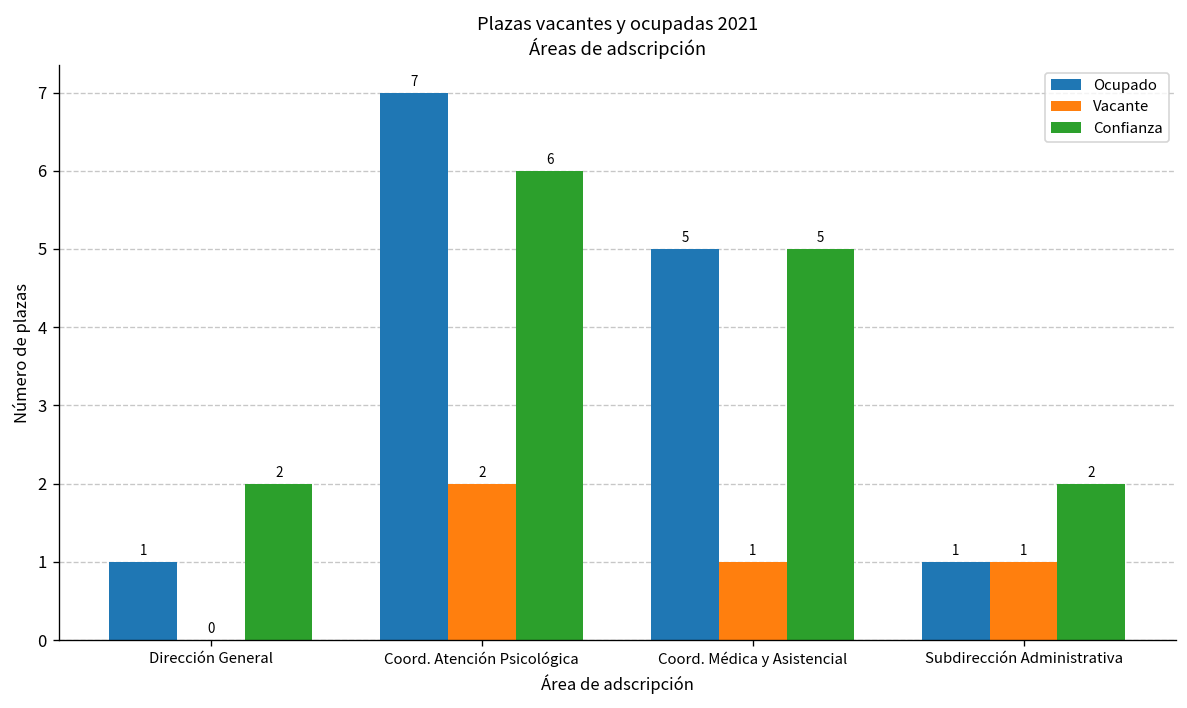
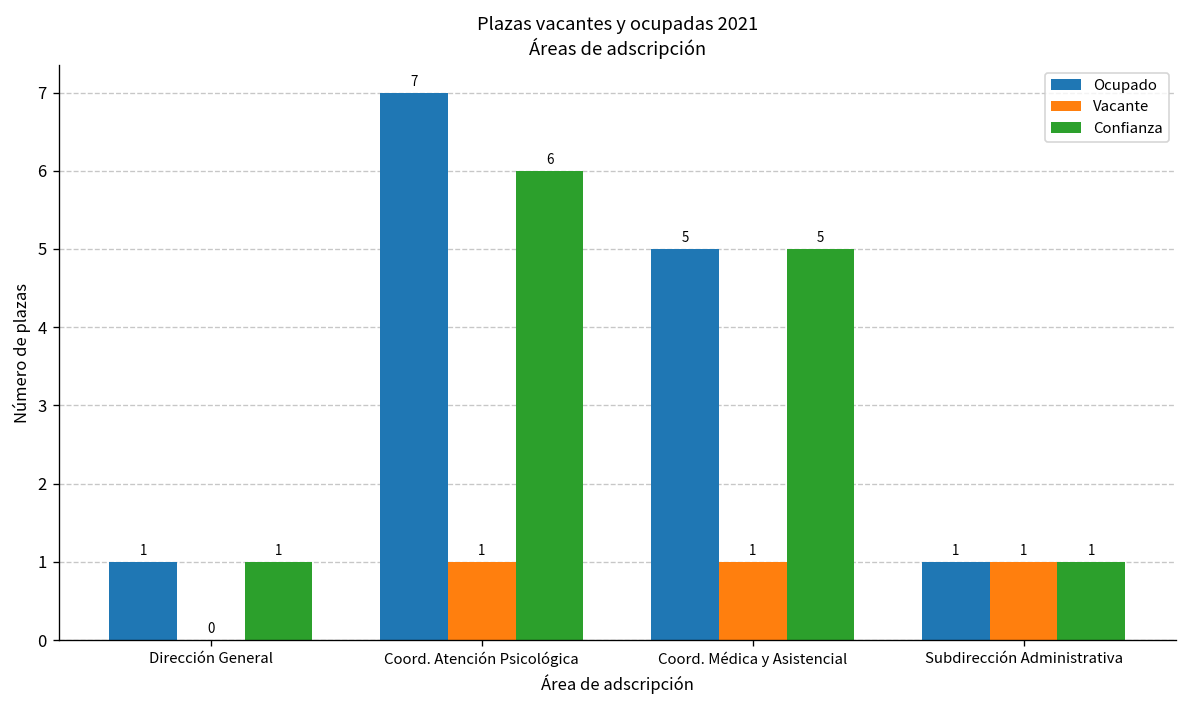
Confianza, Dirección General: 2 -> 1
Vacante, Coord. Atención Psicológica: 2 -> 1
Confianza, Subdirección Administrativa: 2 -> 1
